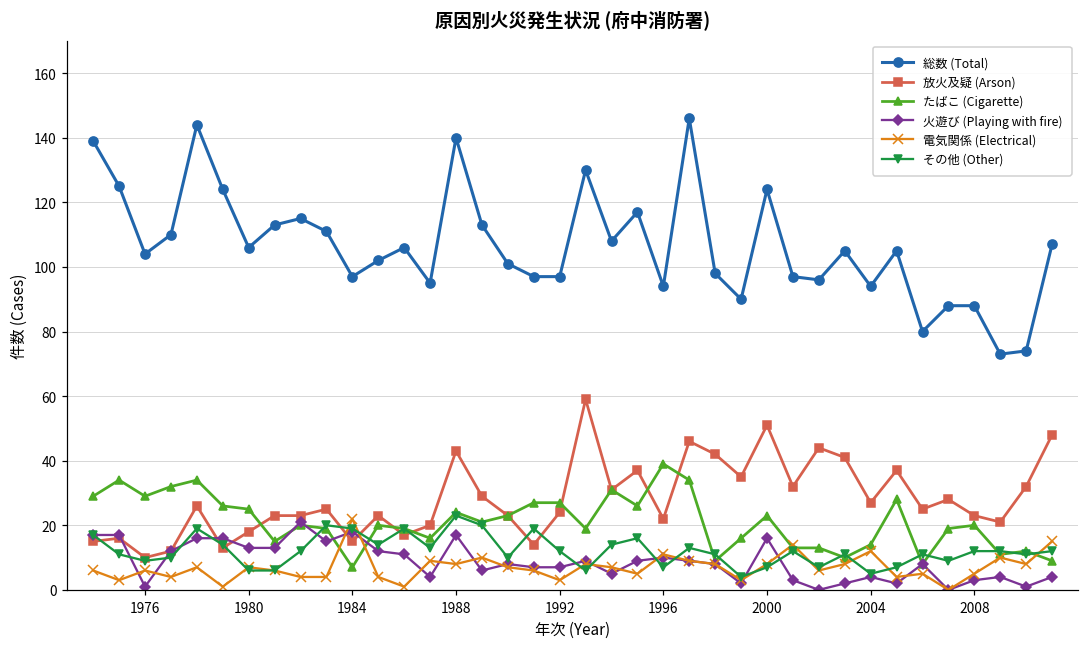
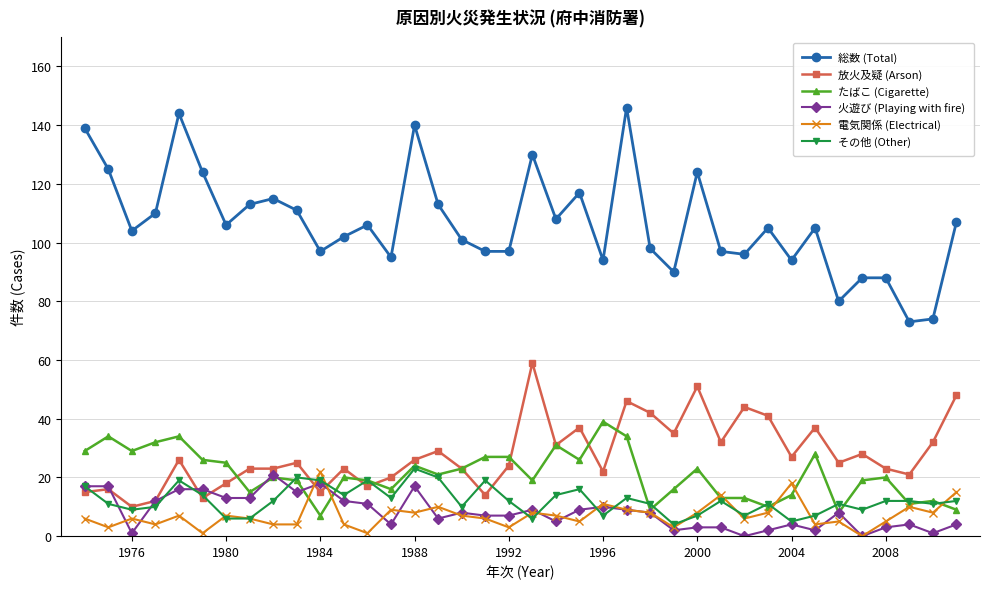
放火及疑 (Arson), 1988: 43 -> 26
火遊び (Playing with fire), 2000: 16 -> 3
電気関係 (Electrical), 2004: 12 -> 18
